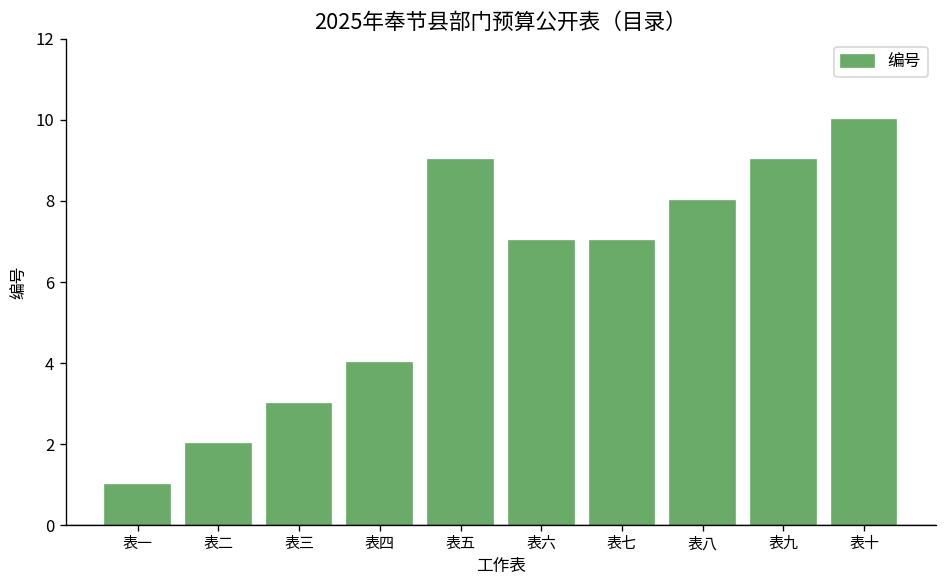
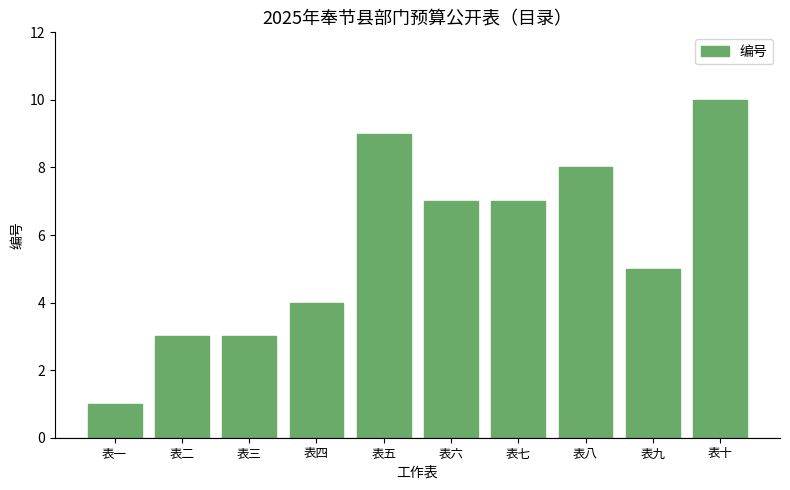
表二: 2 -> 3
表九: 9 -> 5
